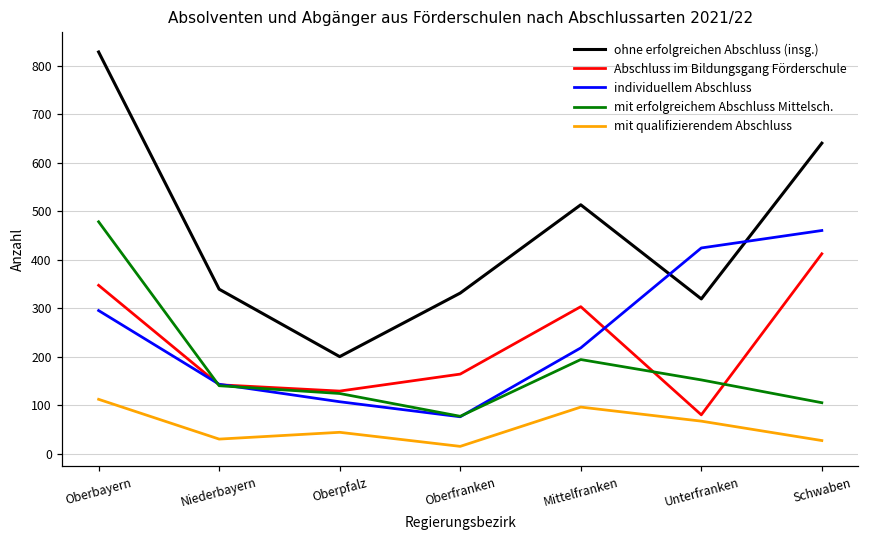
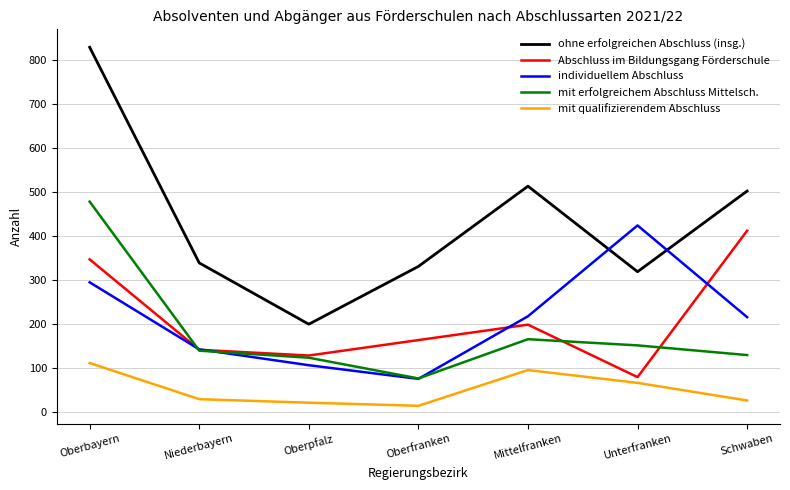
mit qualifizierendem Abschluss, Oberpfalz: 40 -> 20
Abschluss im Bildungsgang Förderschule, Mittelfranken: 300 -> 200
mit erfolgreichem Abschluss Mittelsch., Mittelfranken: 190 -> 170
ohne erfolgreichen Abschluss (insg.), Schwaben: 640 -> 500
individuellem Abschluss, Schwaben: 460 -> 220
mit erfolgreichem Abschluss Mittelsch., Schwaben: 110 -> 130
